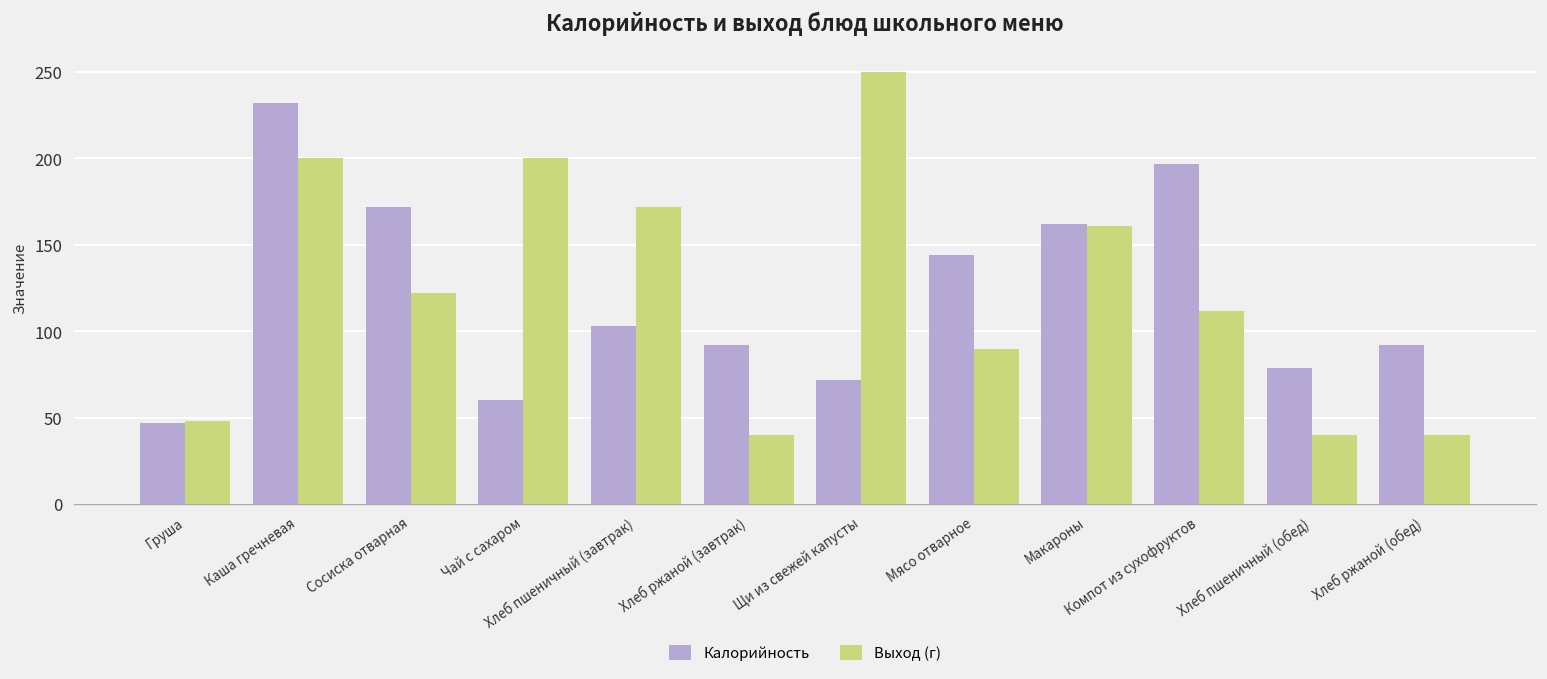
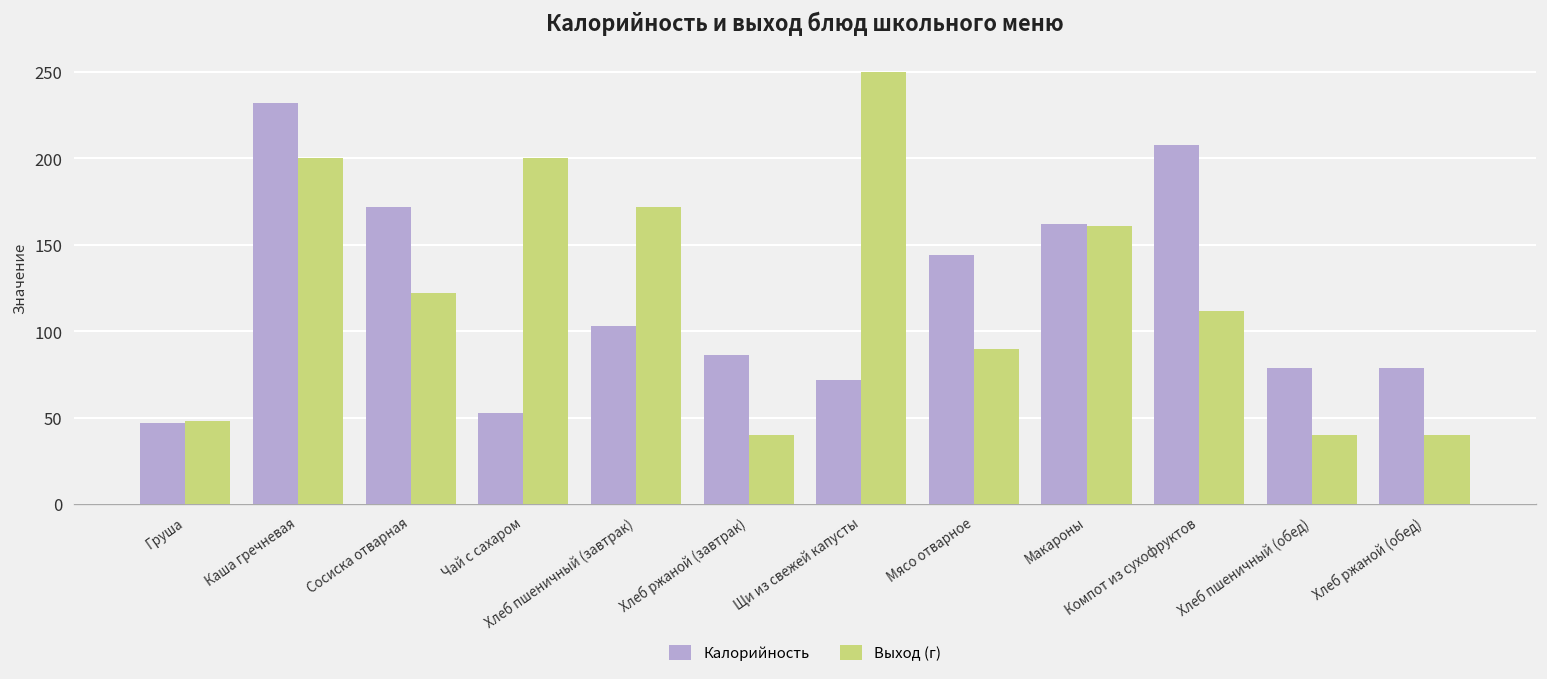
Калорийность, Чай с сахаром: 60 -> 53
Калорийность, Хлеб ржаной (завтрак): 92 -> 86
Калорийность, Компот из сухофруктов: 197 -> 208
Калорийность, Хлеб ржаной (обед): 92 -> 79
